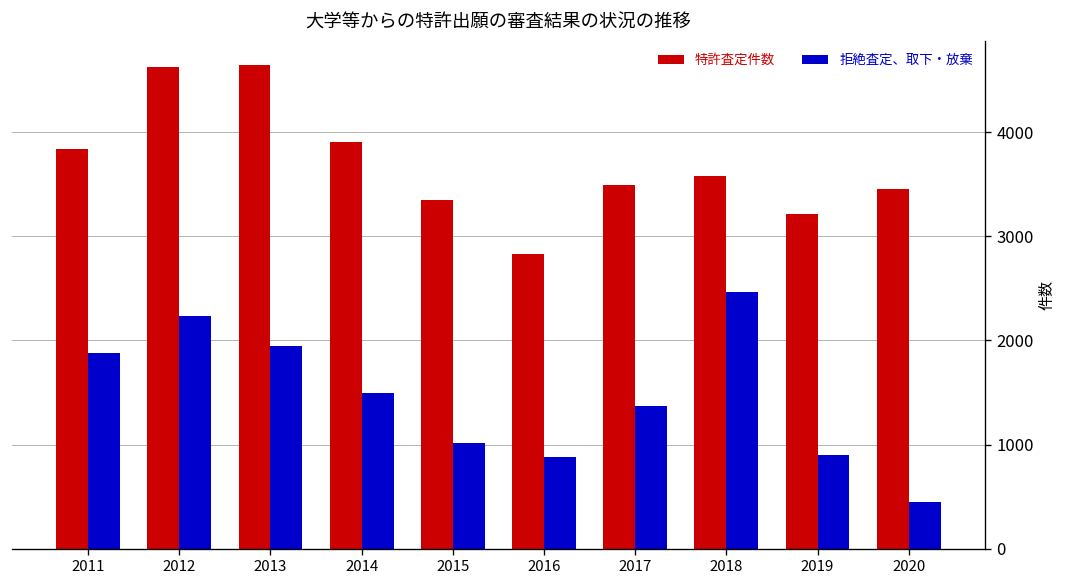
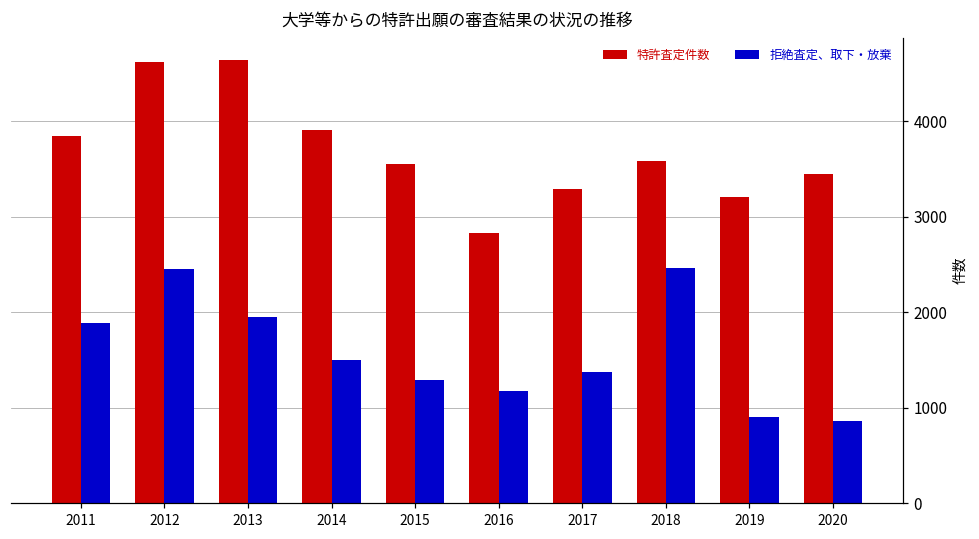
拒絶査定、取下・放棄, 2012: 2200 -> 2500
特許査定件数, 2015: 3300 -> 3500
拒絶査定、取下・放棄, 2015: 1000 -> 1300
拒絶査定、取下・放棄, 2016: 900 -> 1200
特許査定件数, 2017: 3500 -> 3300
拒絶査定、取下・放棄, 2020: 400 -> 900
